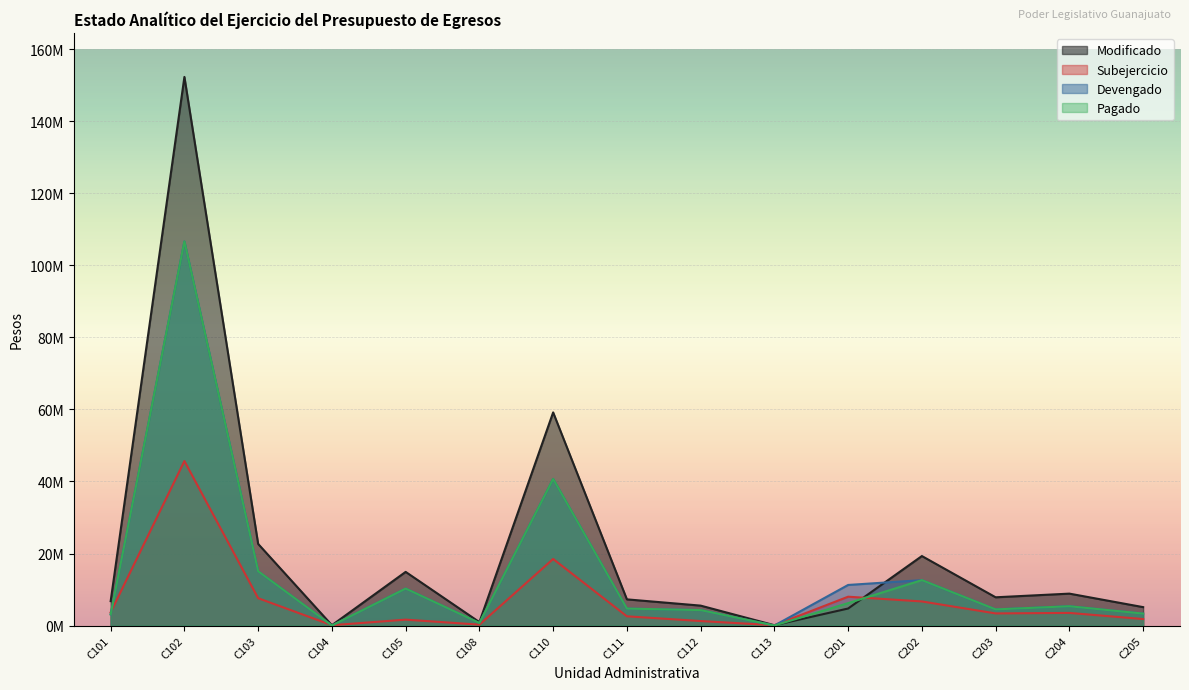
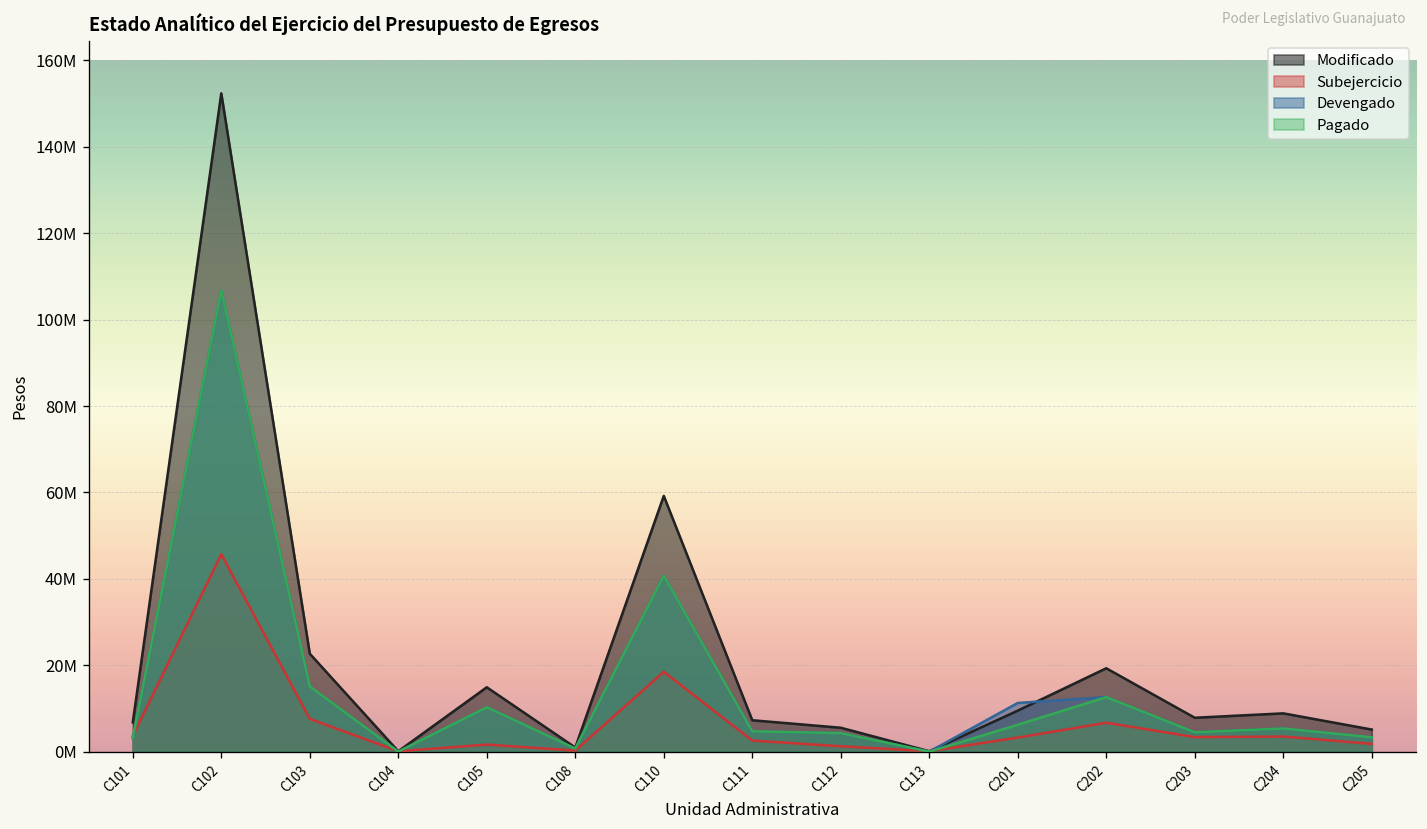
Modificado, C201: 5000000 -> 9000000
Subejercicio, C201: 8000000 -> 3000000
